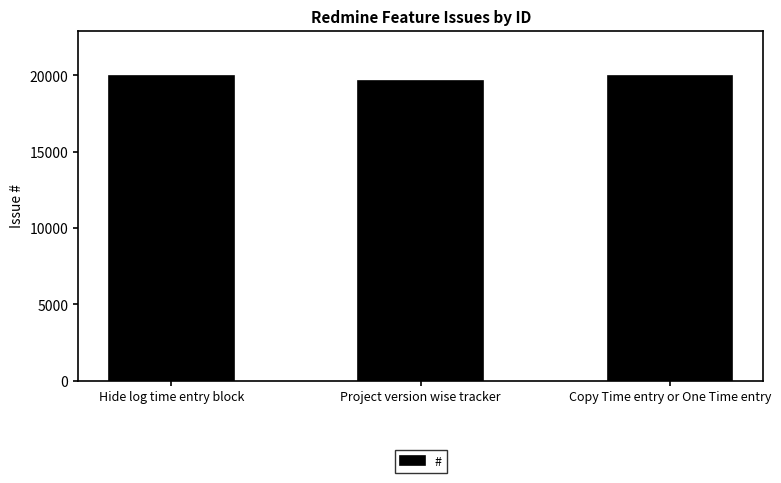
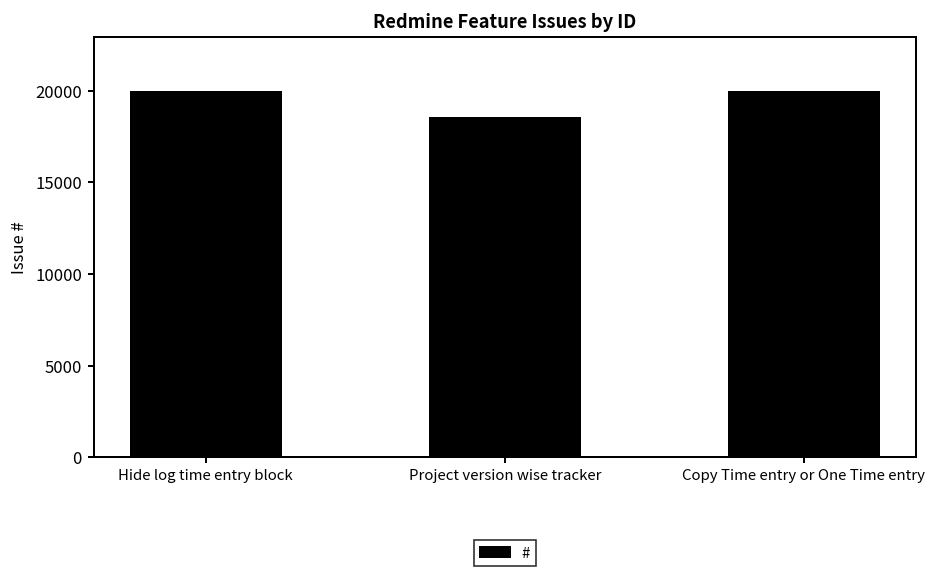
Project version wise tracker: 19600 -> 18500
